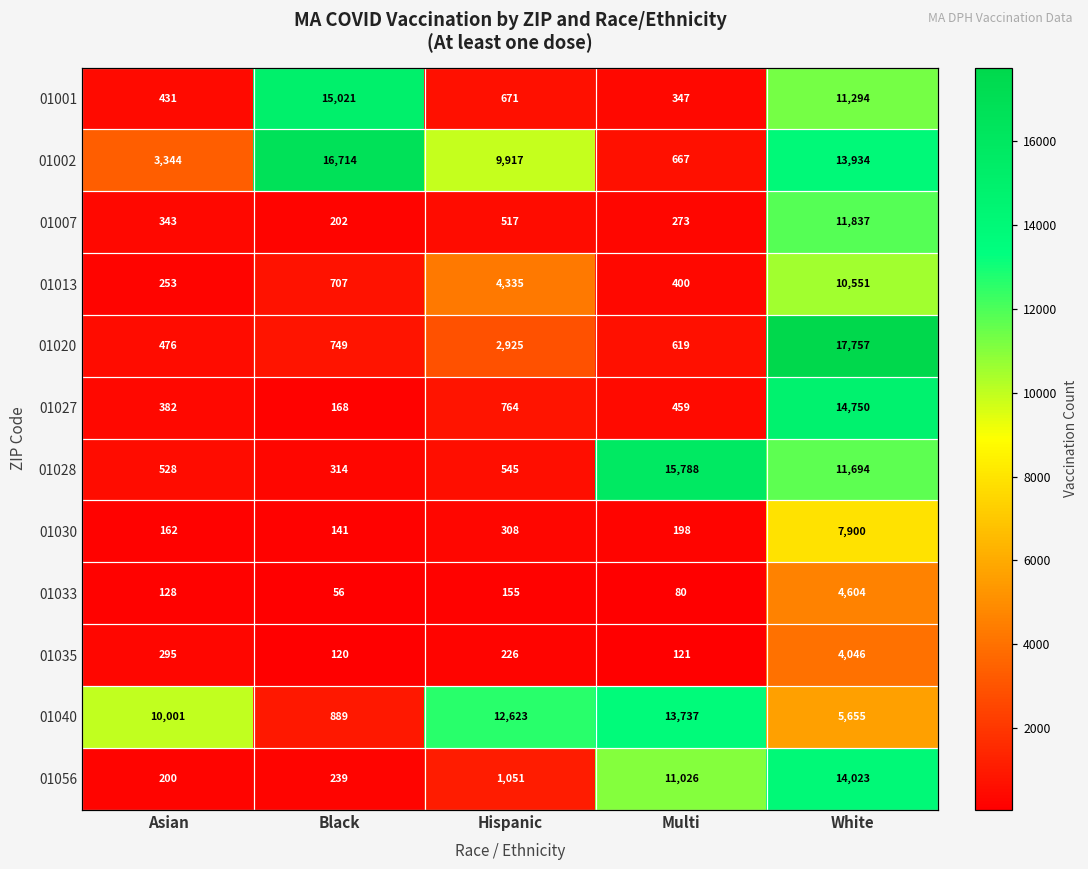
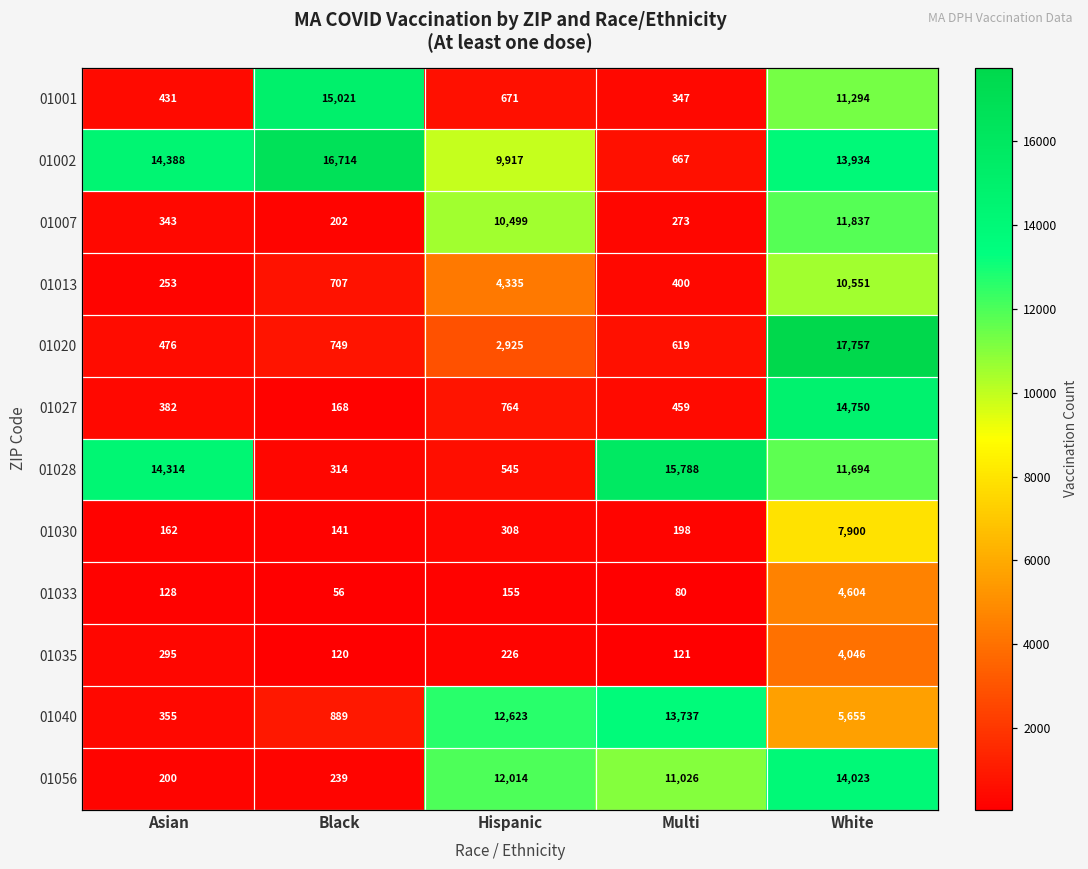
01002, Asian: 3,344 -> 14,388
01007, Hispanic: 517 -> 10,499
01028, Asian: 528 -> 14,314
01040, Asian: 10,001 -> 355
01056, Hispanic: 1,051 -> 12,014
